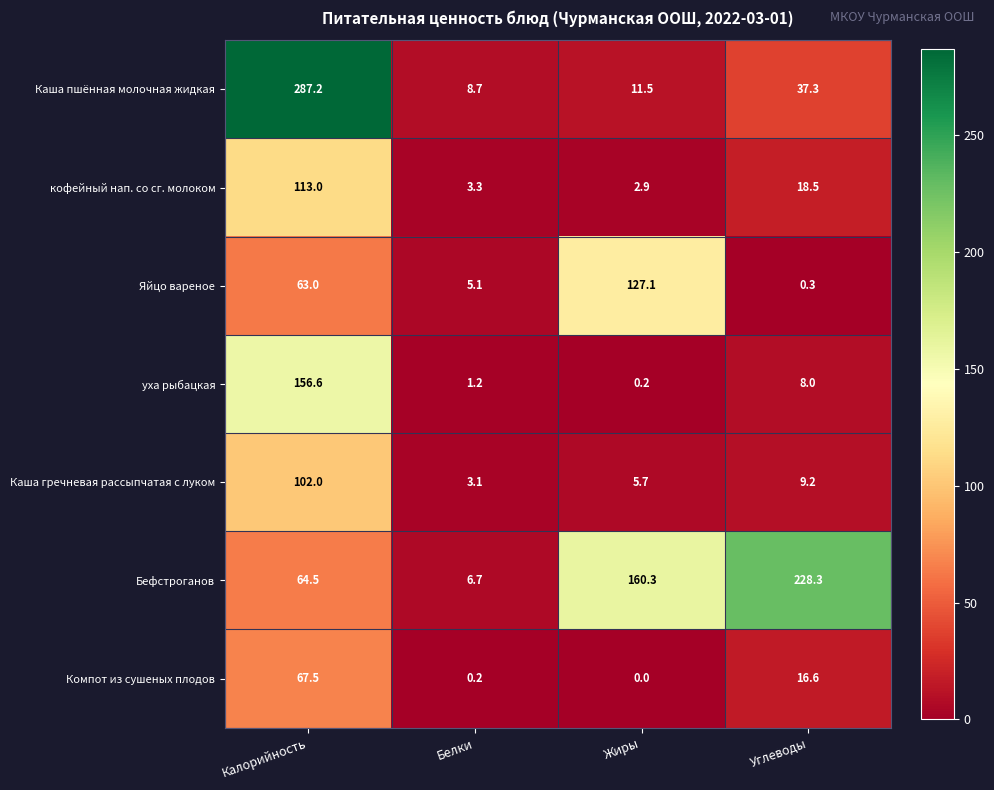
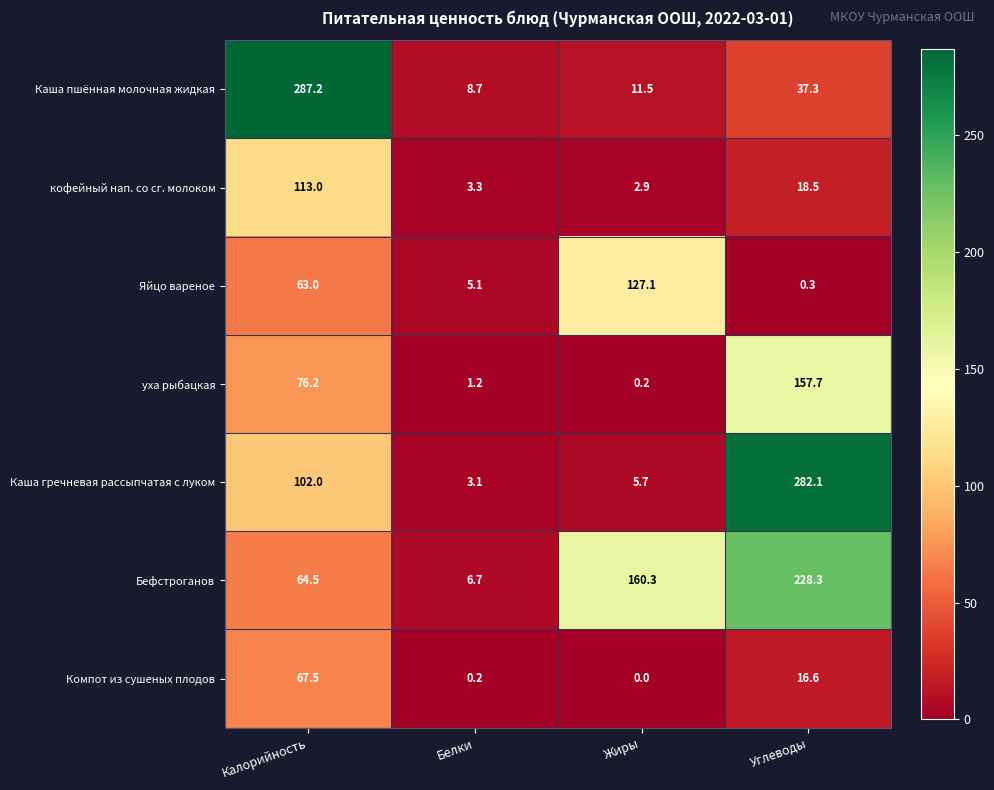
уха рыбацкая, Калорийность: 156.6 -> 76.2
уха рыбацкая, Углеводы: 8.0 -> 157.7
Каша гречневая рассыпчатая с луком, Углеводы: 9.2 -> 282.1
